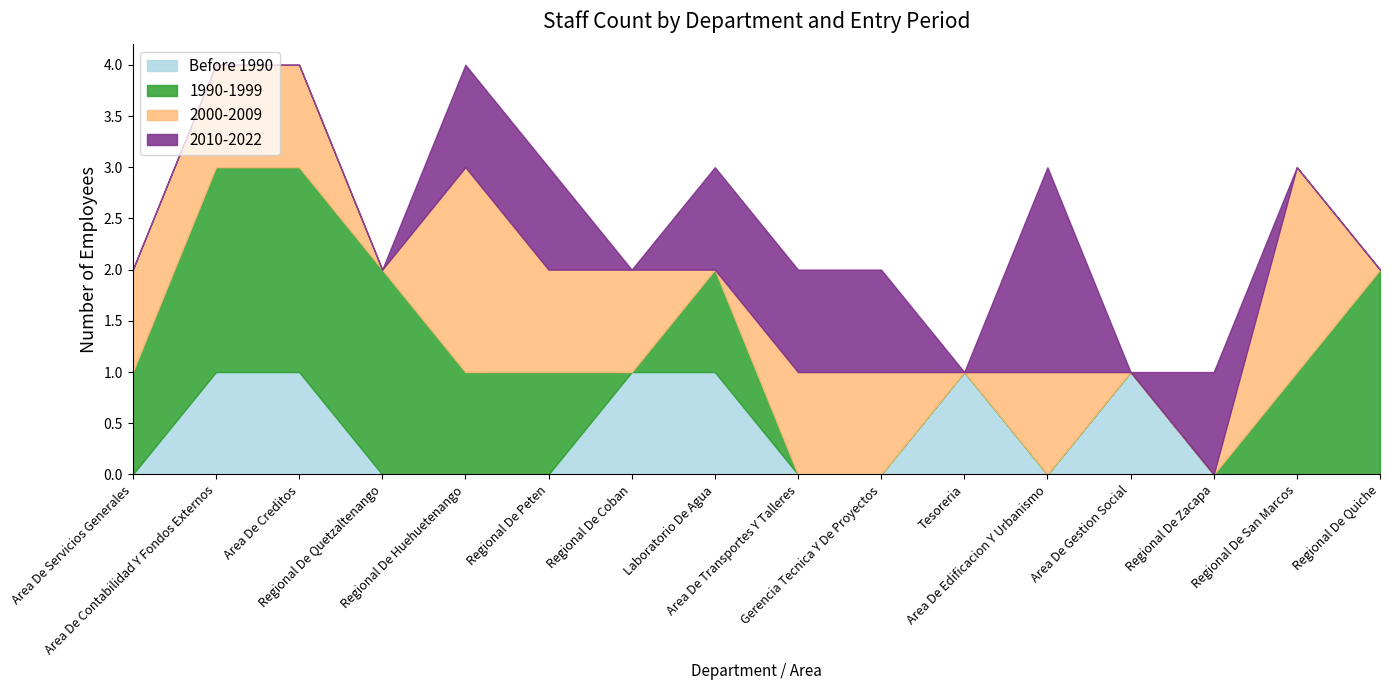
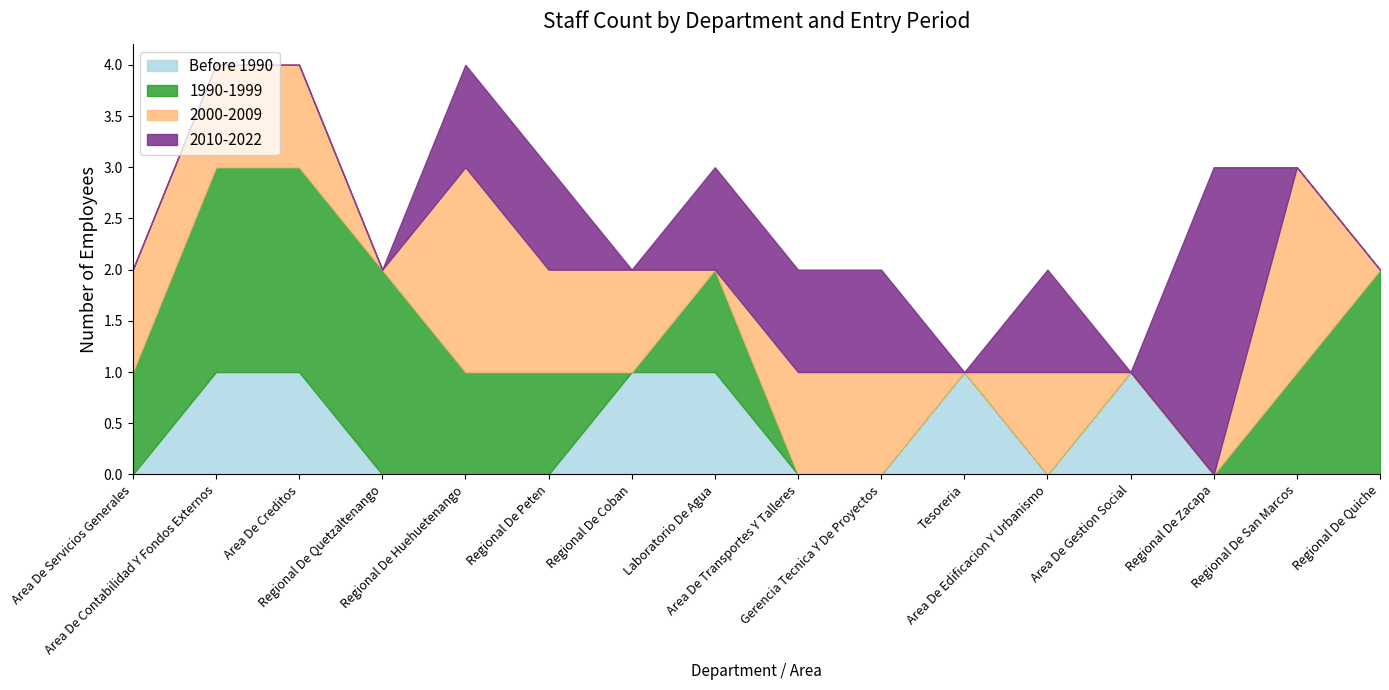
2010-2022, Area De Edificacion Y Urbanismo: 2 -> 1
2010-2022, Regional De Zacapa: 1 -> 3
